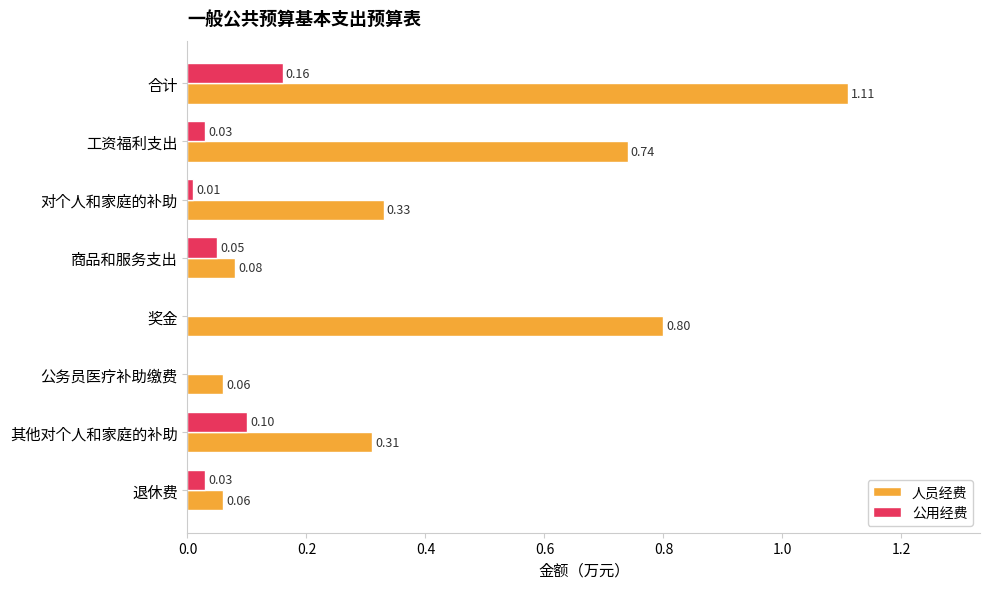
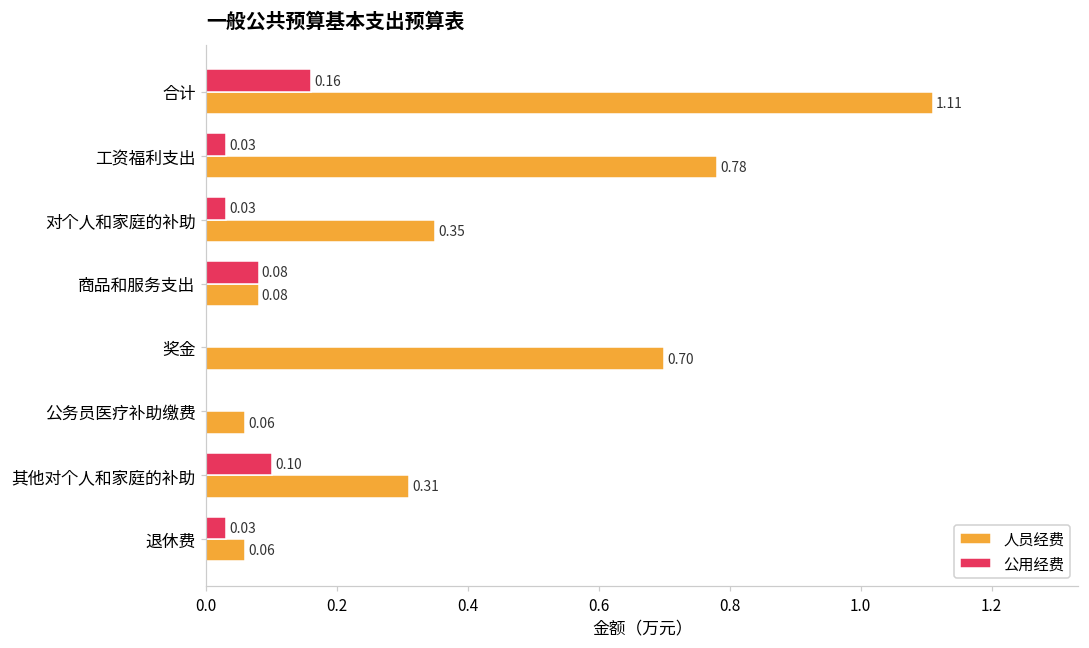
人员经费, 工资福利支出: 0.74 -> 0.78
公用经费, 对个人和家庭的补助: 0.01 -> 0.03
人员经费, 对个人和家庭的补助: 0.33 -> 0.35
公用经费, 商品和服务支出: 0.05 -> 0.08
人员经费, 奖金: 0.80 -> 0.70
